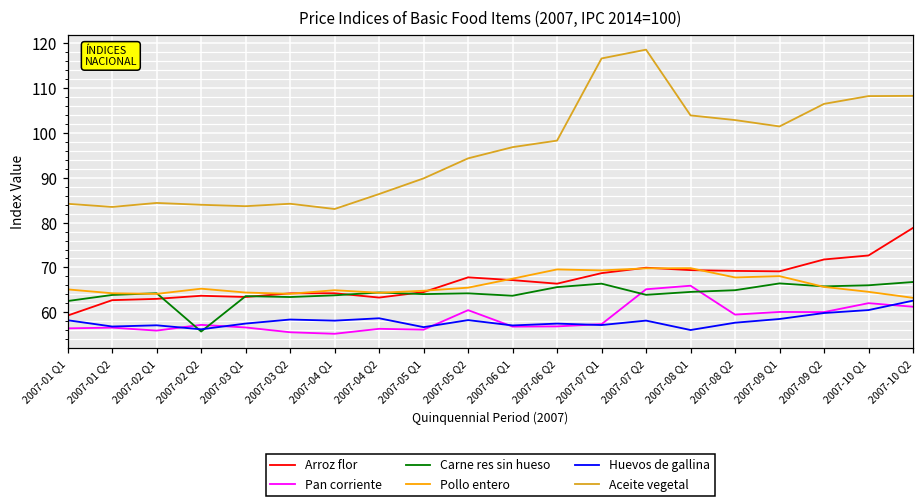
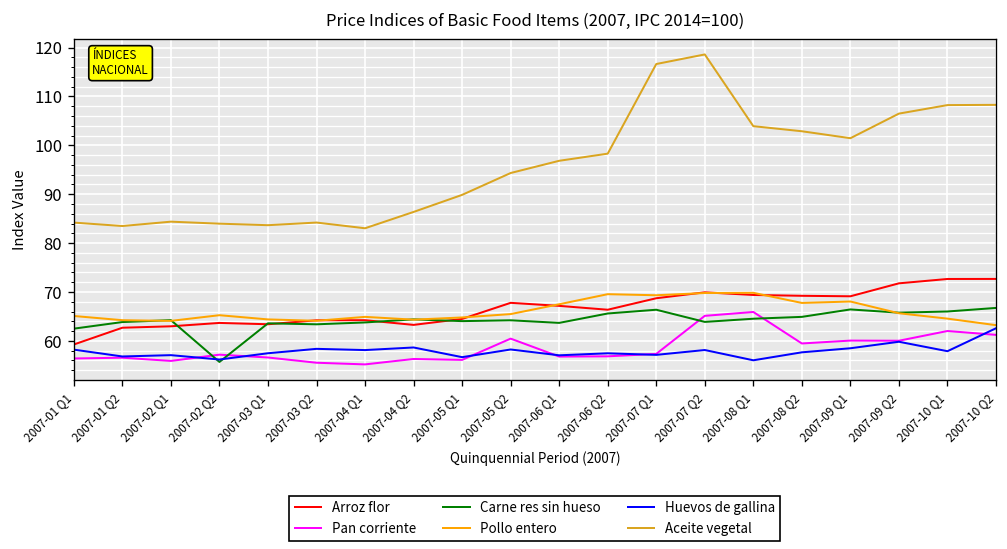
Huevos de gallina, 2007-10 Q1: 60 -> 58
Arroz flor, 2007-10 Q2: 79 -> 73
